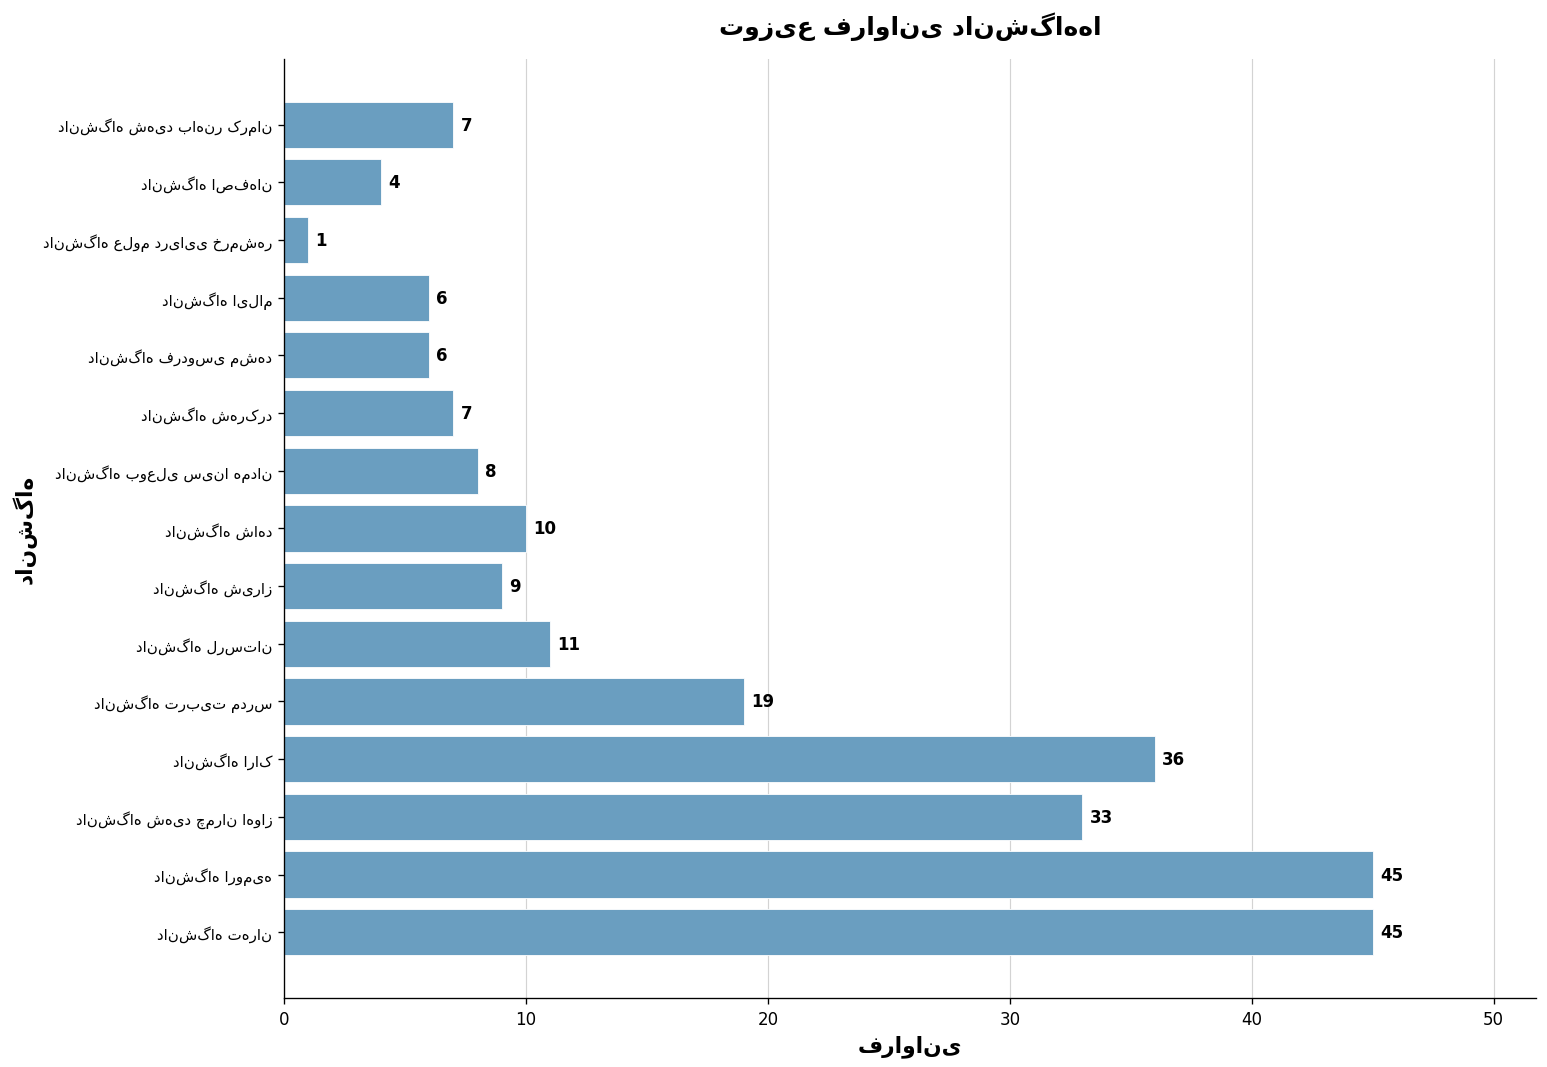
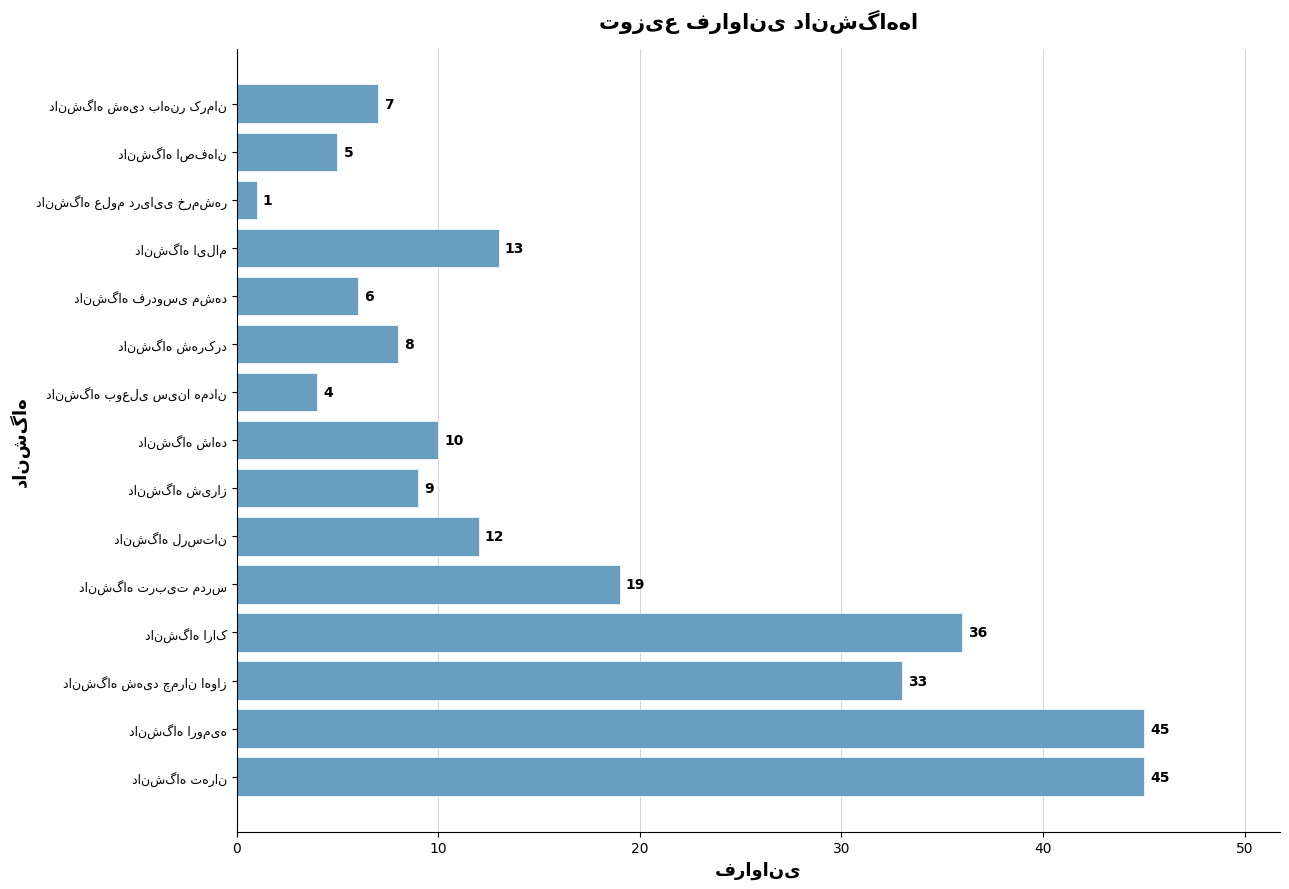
دانشگاه اصفهان: 4 -> 5
دانشگاه ایلام: 6 -> 13
دانشگاه شهرکرد: 7 -> 8
دانشگاه بوعلی سینا همدان: 8 -> 4
دانشگاه لرستان: 11 -> 12
